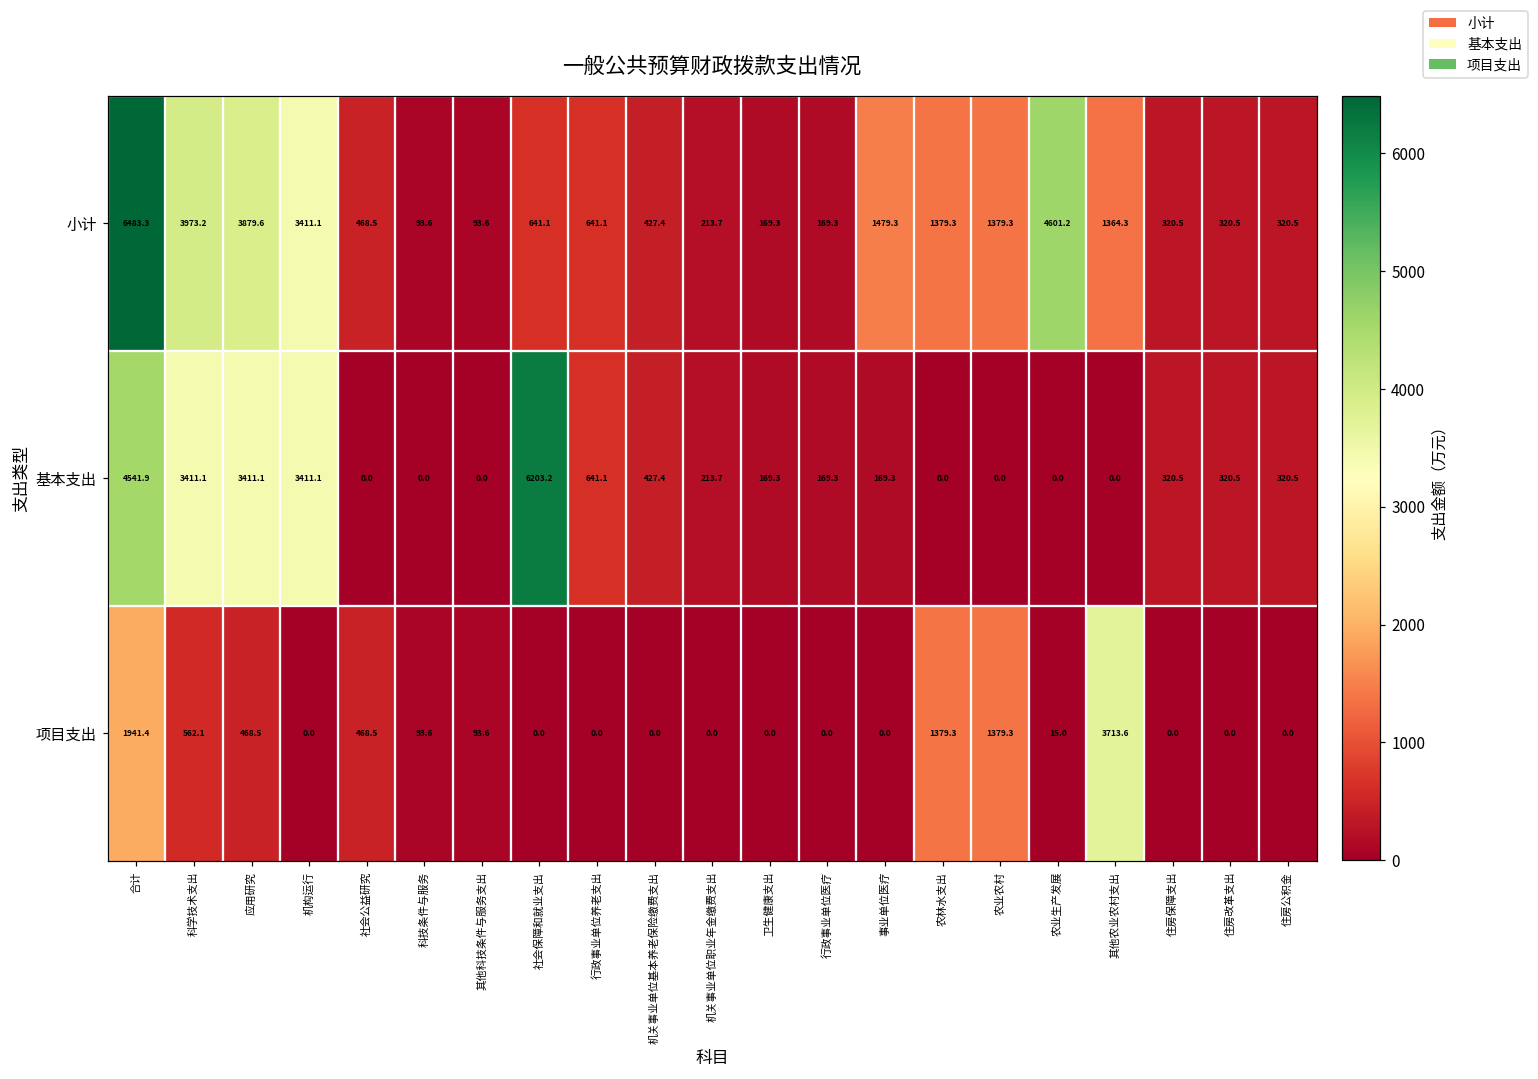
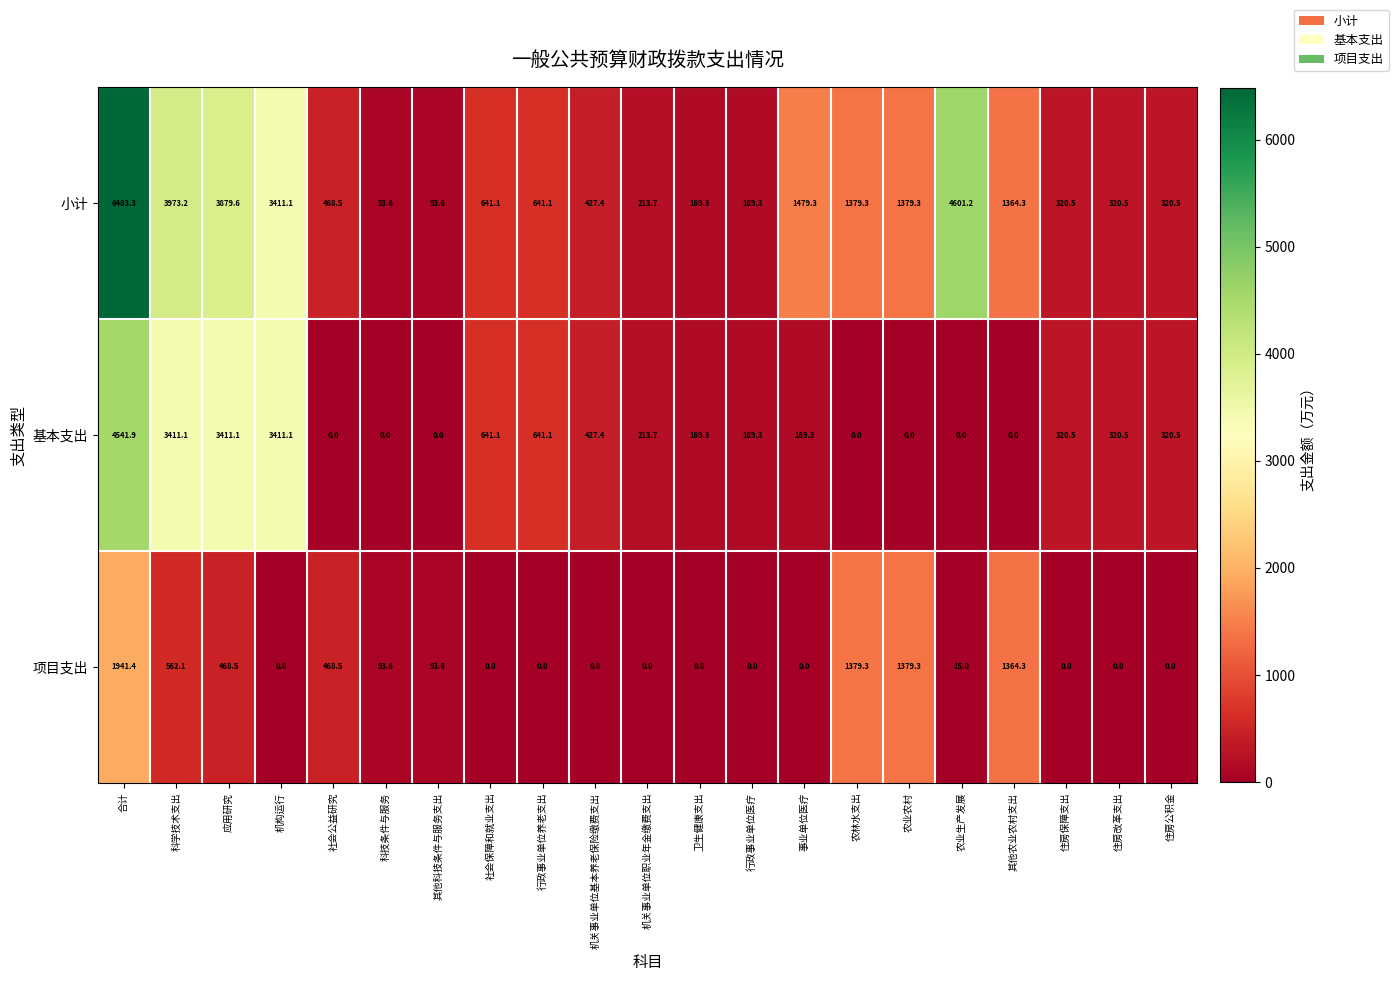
基本支出, 社会保障和就业支出: 6203.2 -> 641.1
项目支出, 其他农业农村支出: 3713.6 -> 1364.3
